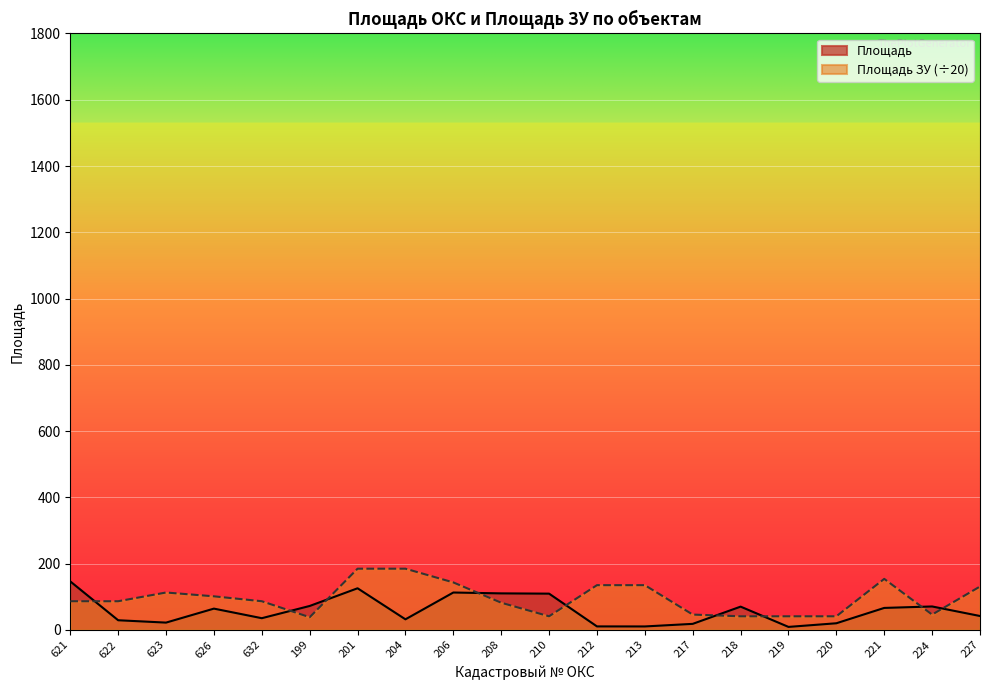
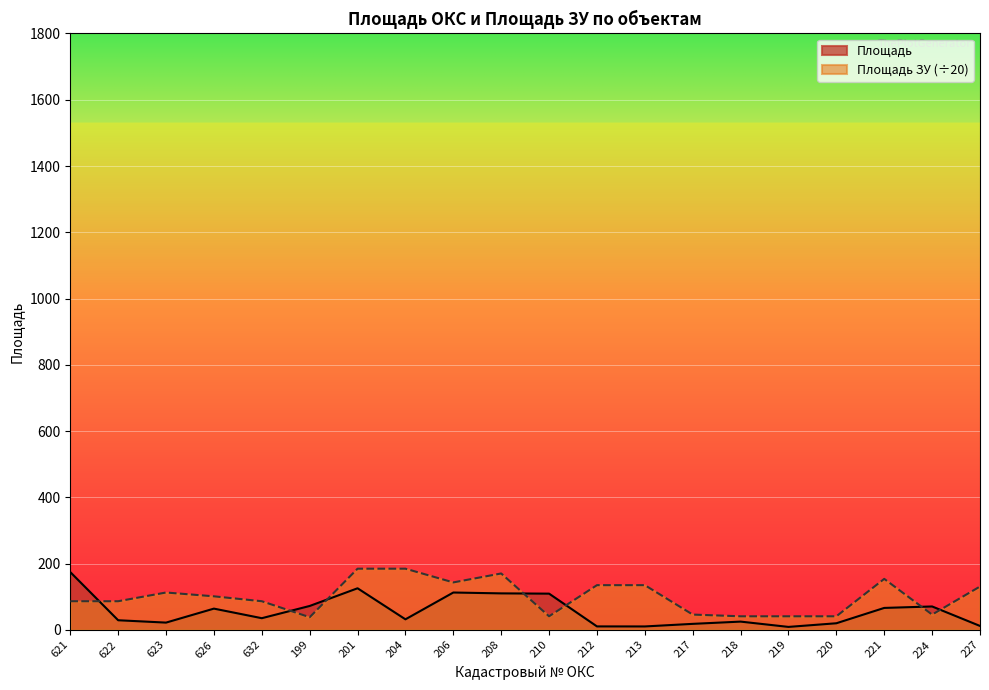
Площадь, 621: 150 -> 170
Площадь ЗУ (÷20), 208: 80 -> 170
Площадь, 218: 70 -> 30
Площадь, 227: 40 -> 10
